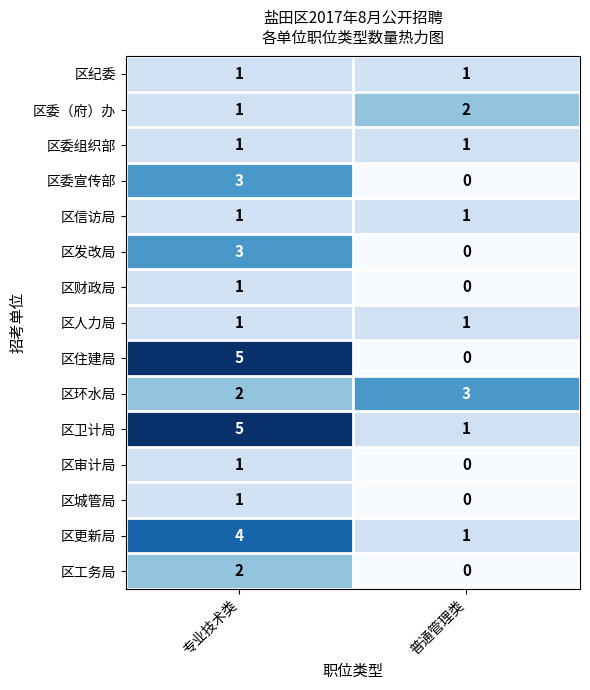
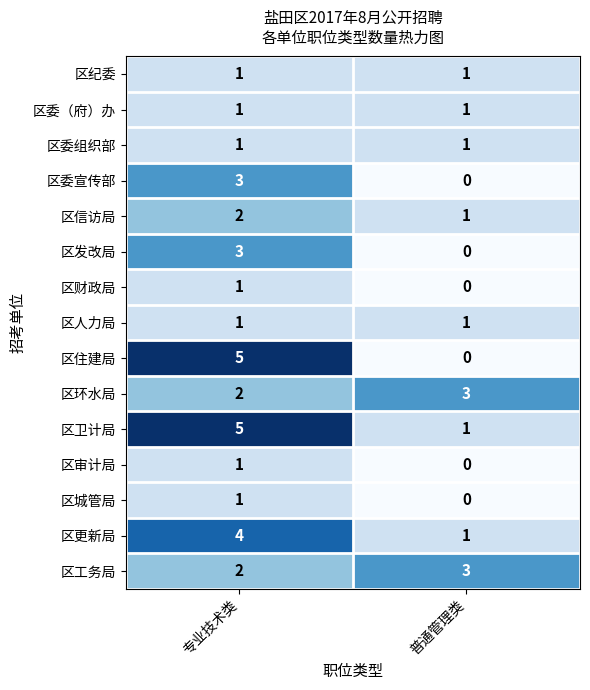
区委（府）办, 普通管理类: 2 -> 1
区信访局, 专业技术类: 1 -> 2
区工务局, 普通管理类: 0 -> 3
